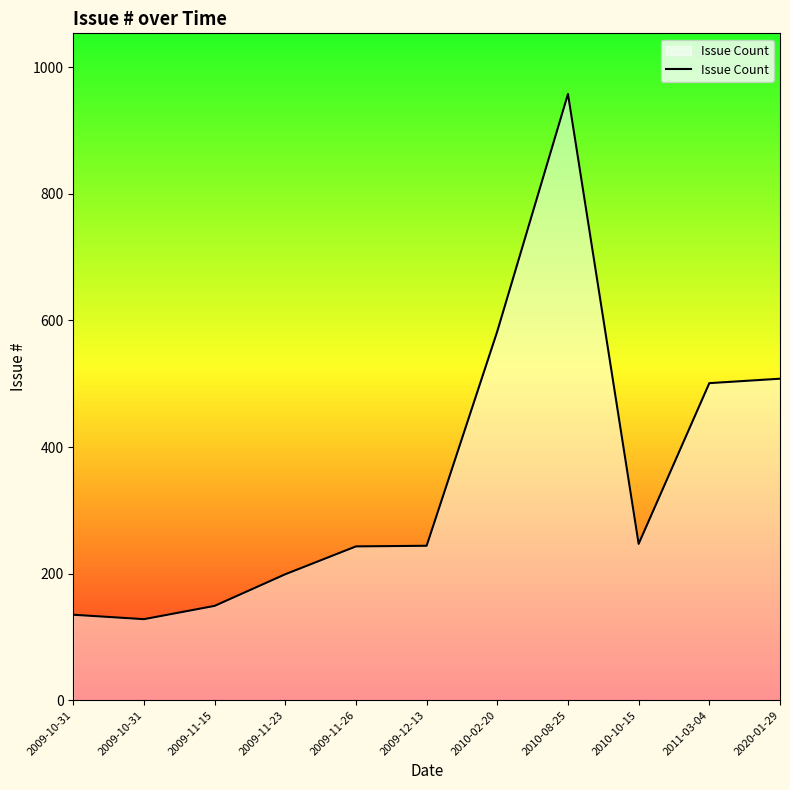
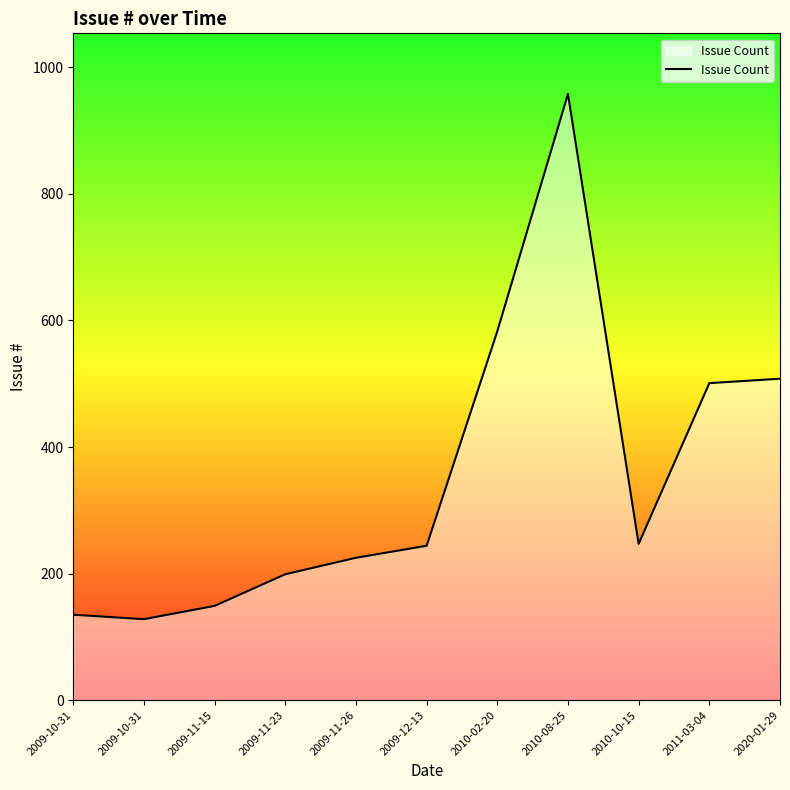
2009-11-26: 240 -> 230
